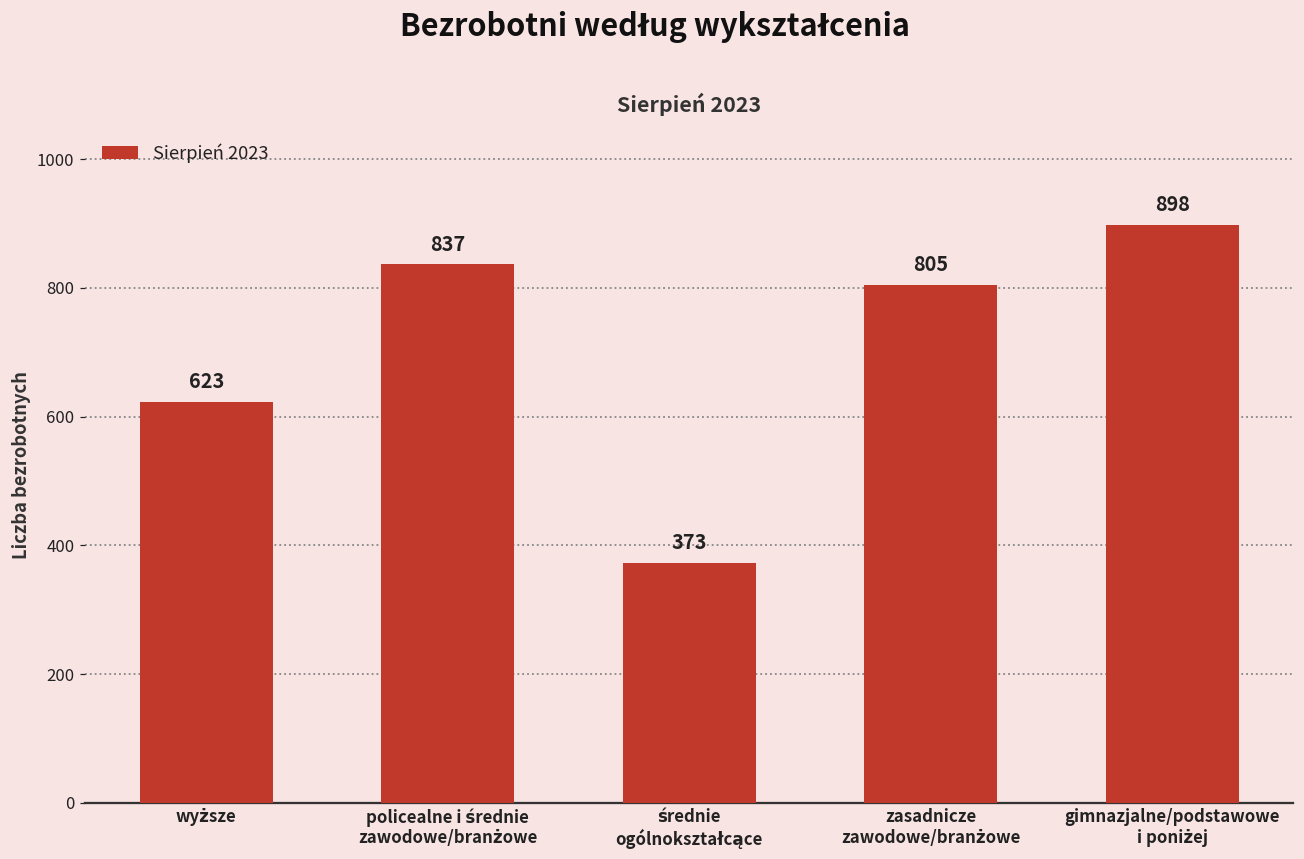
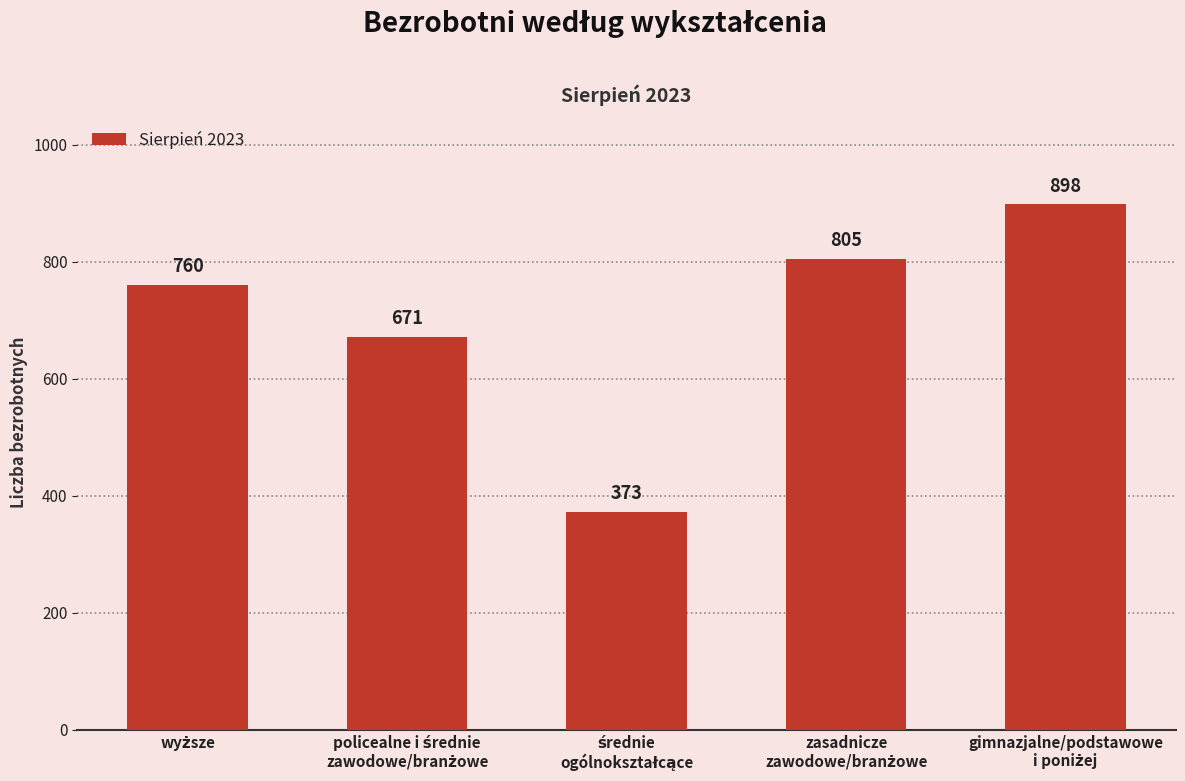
wyższe: 623 -> 760
policealne i średnie zawodowe/branżowe: 837 -> 671
